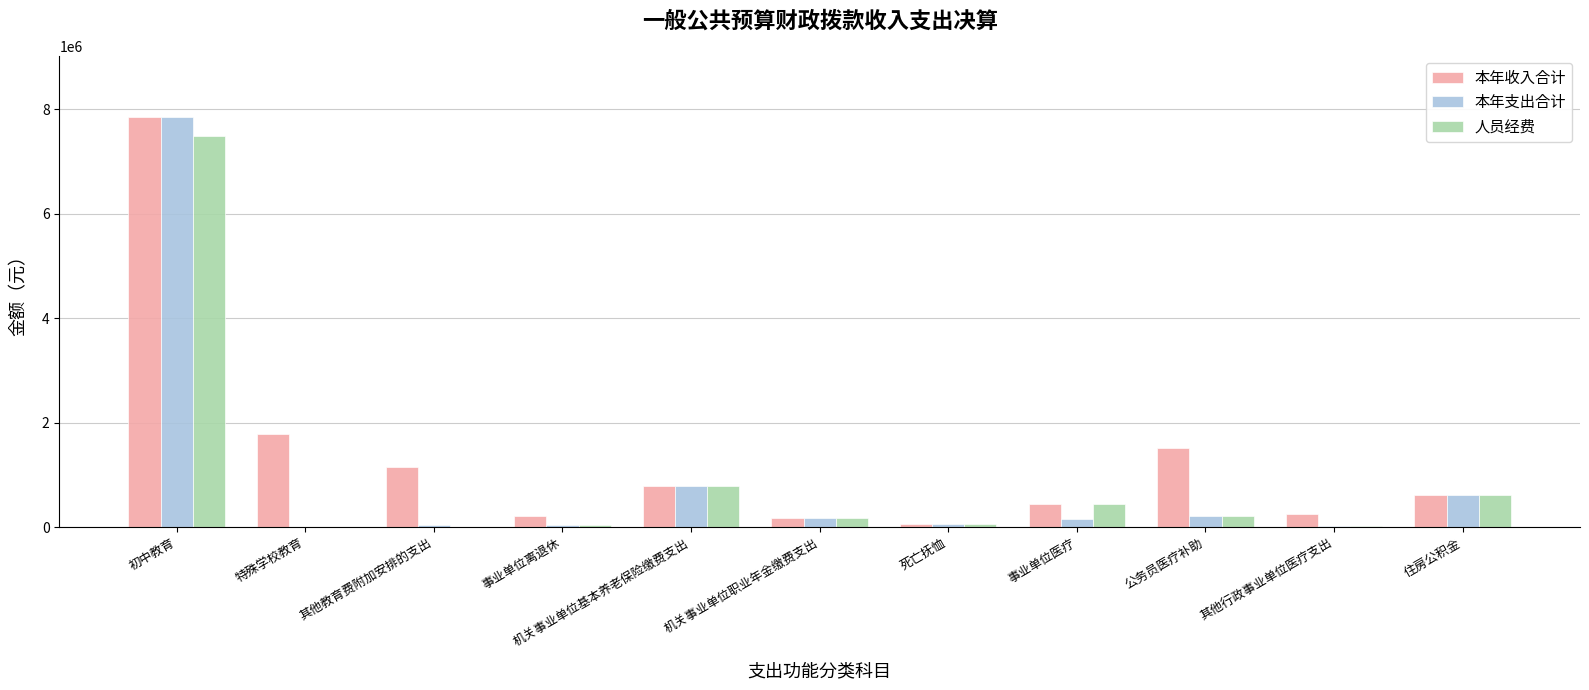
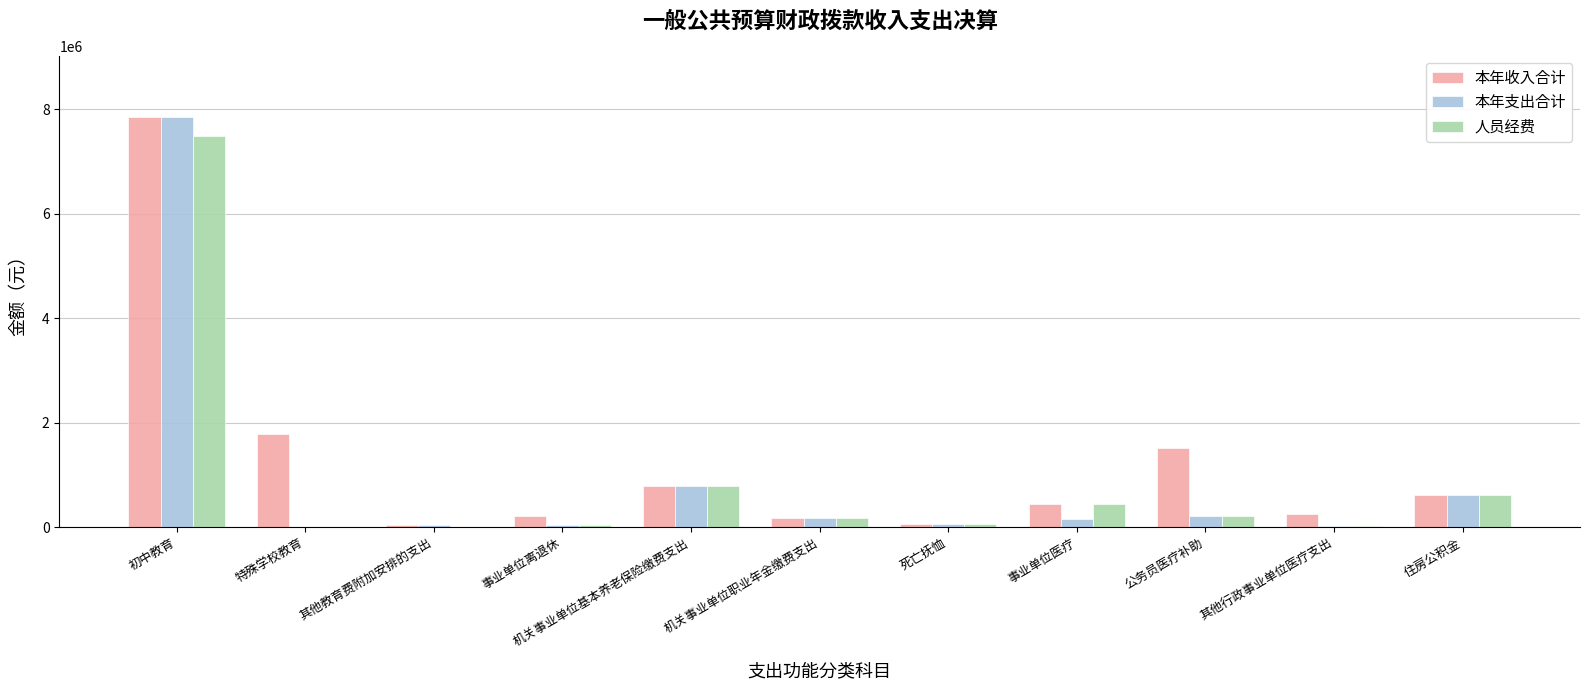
本年收入合计, 其他教育费附加安排的支出: 1200000 -> 0
